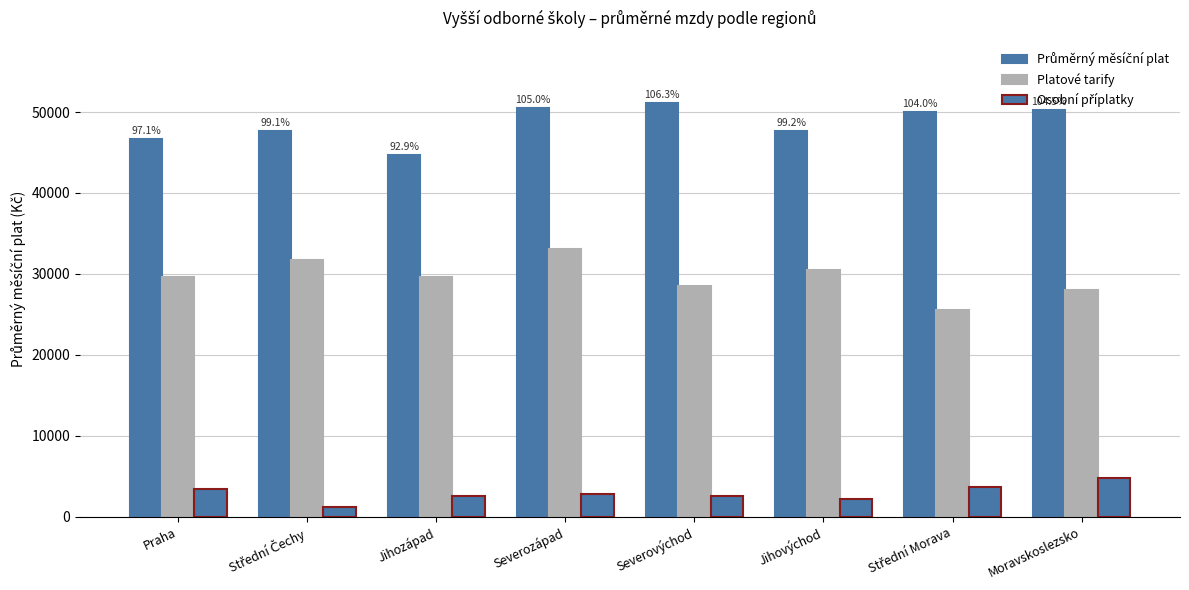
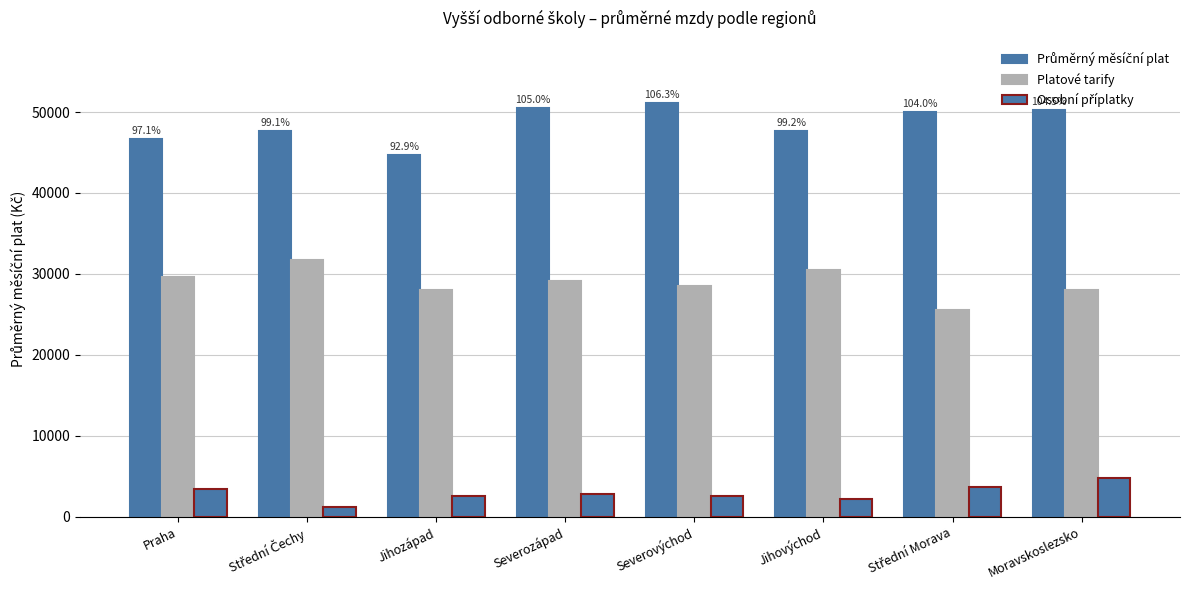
Platové tarify, Jihozápad: 30000 -> 28000
Platové tarify, Severozápad: 33000 -> 29000
